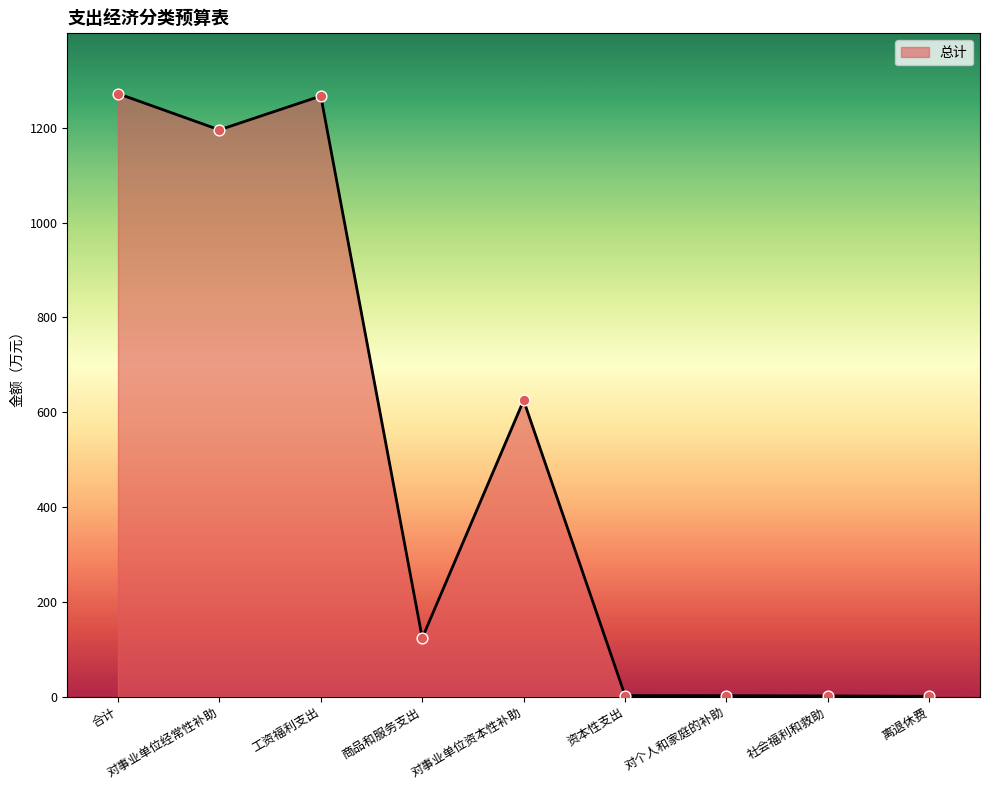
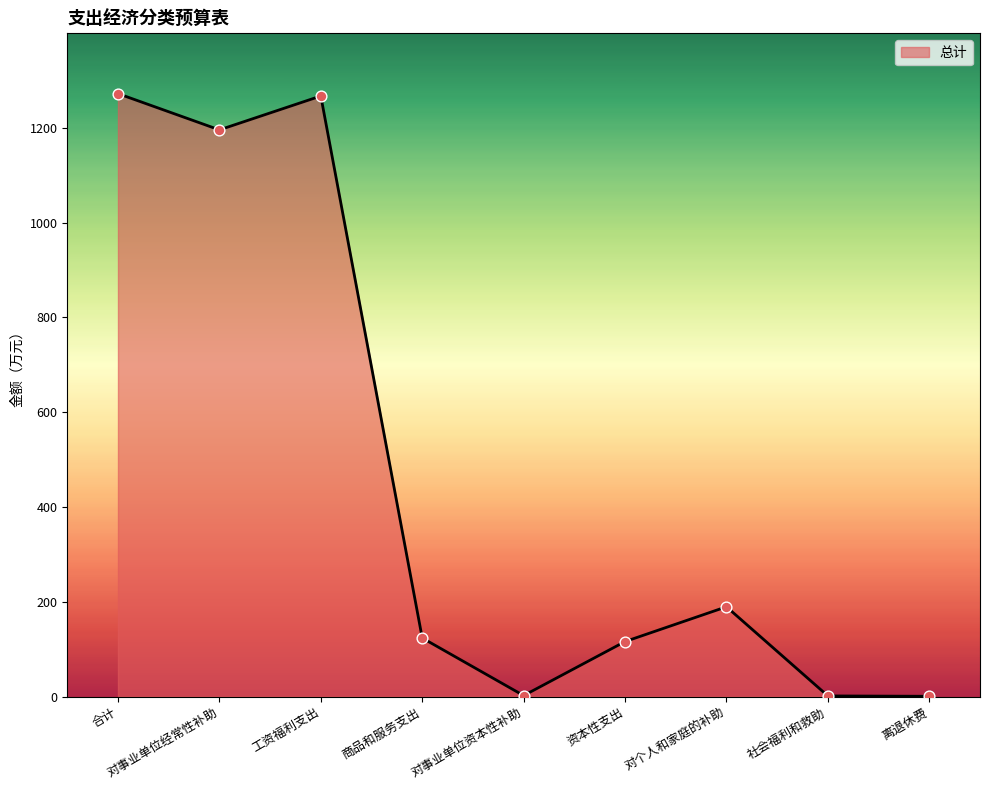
对事业单位资本性补助: 630 -> 0
资本性支出: 0 -> 120
对个人和家庭的补助: 0 -> 190
